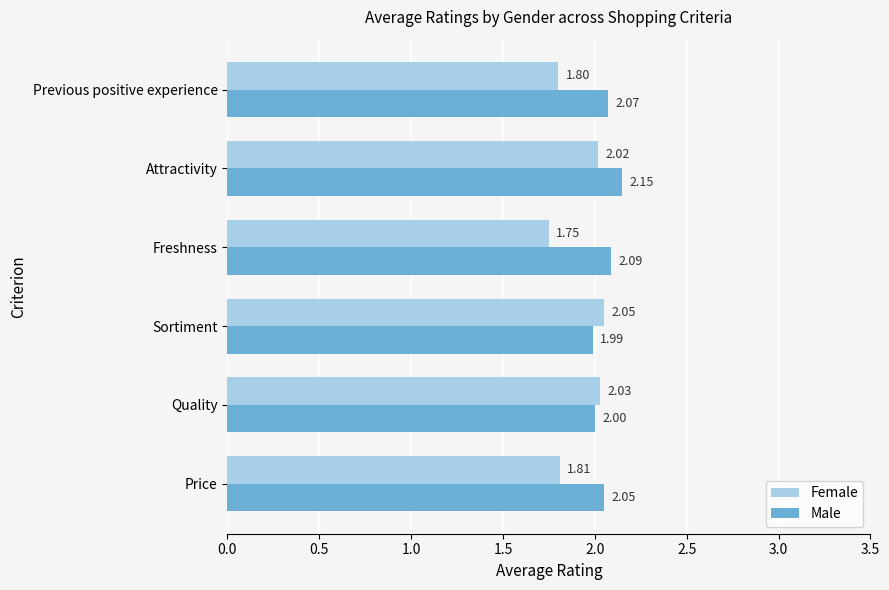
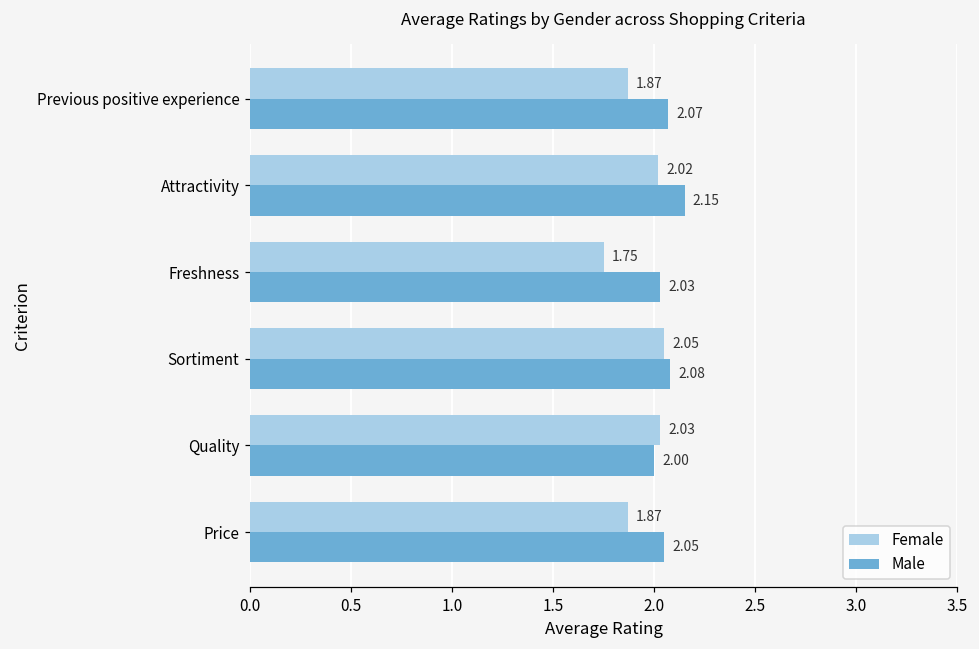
Female, Previous positive experience: 1.80 -> 1.87
Male, Freshness: 2.09 -> 2.03
Male, Sortiment: 1.99 -> 2.08
Female, Price: 1.81 -> 1.87
